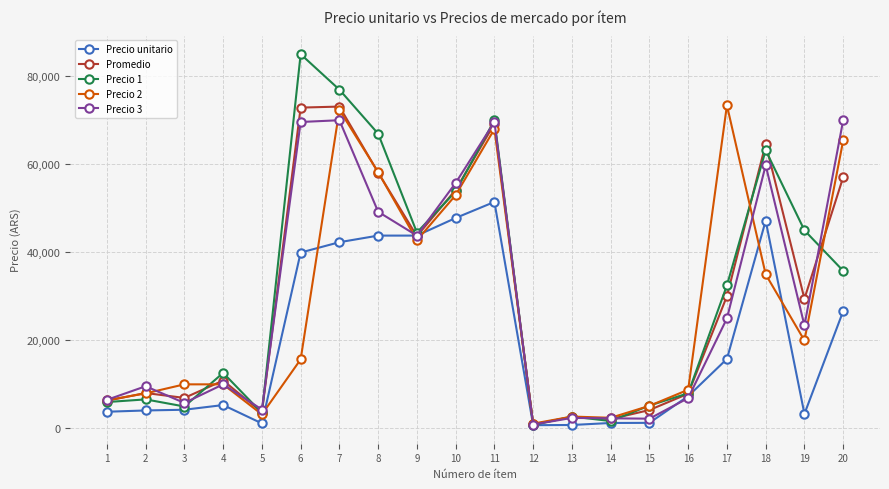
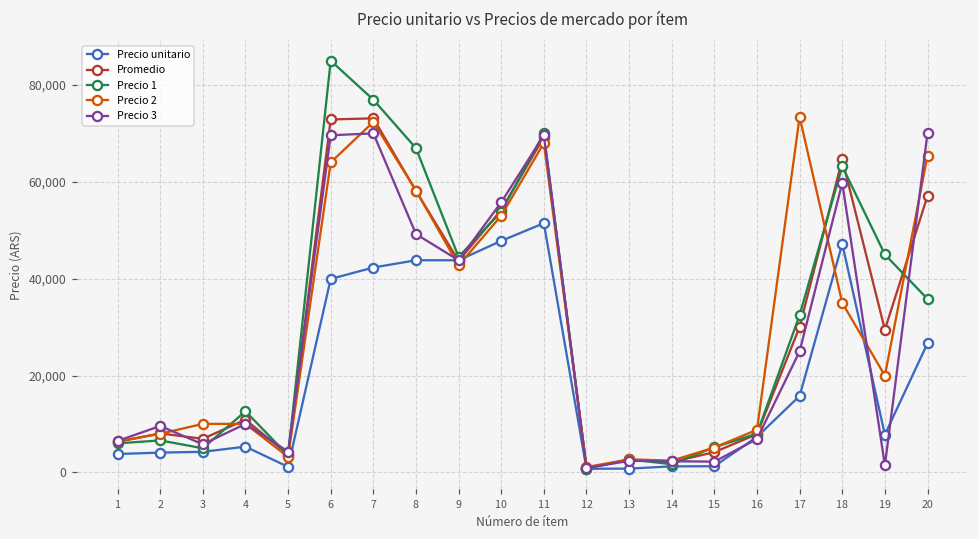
Precio 2, 6: 16,000 -> 64,000
Precio unitario, 19: 3,000 -> 8,000
Precio 3, 19: 23,000 -> 1,000
